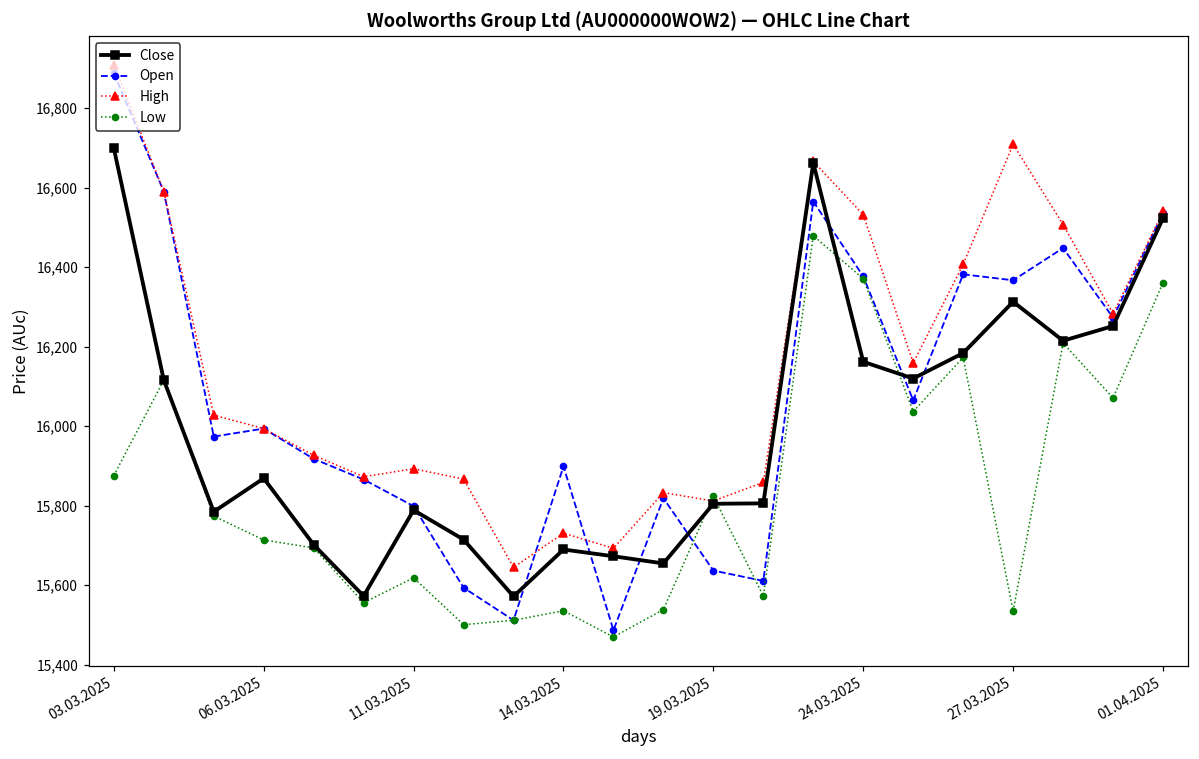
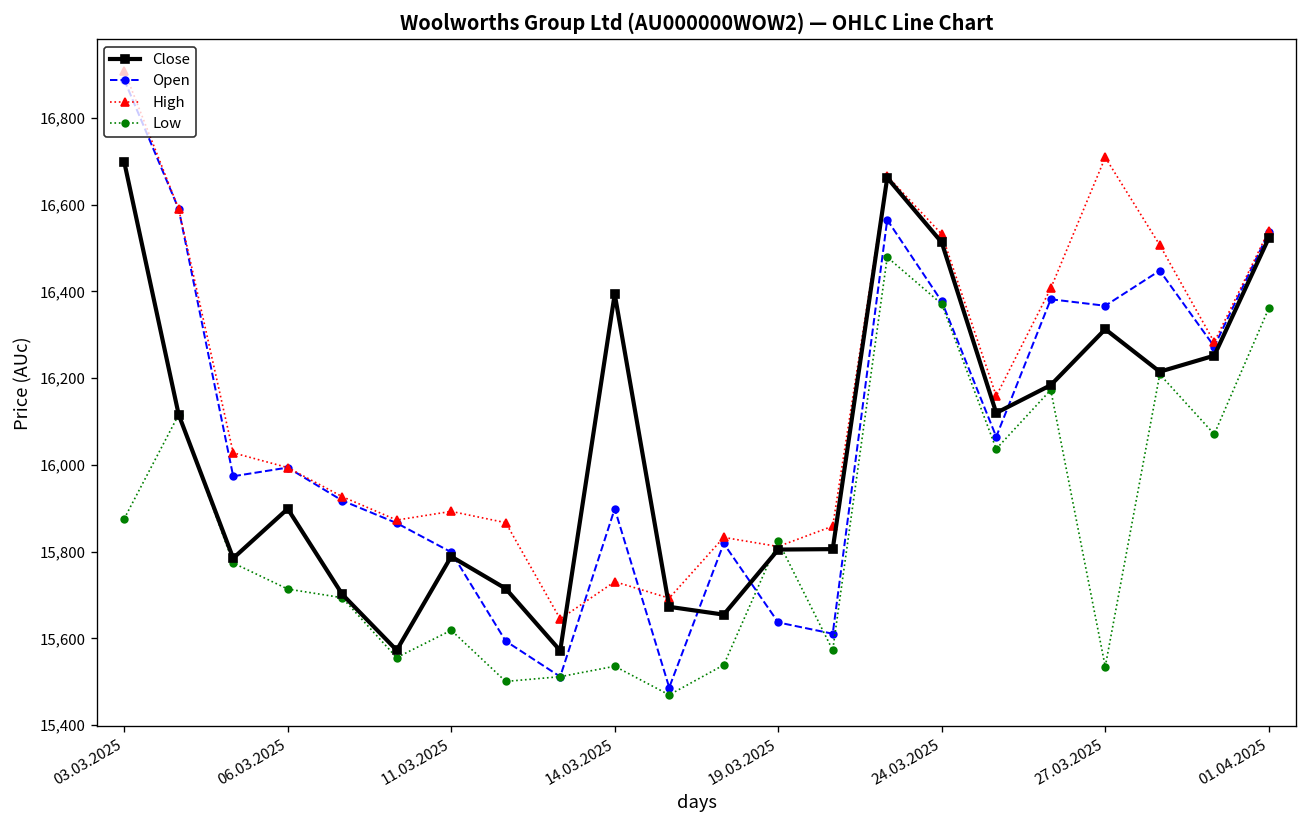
Close, 06.03.2025: 15,870 -> 15,900
Close, 14.03.2025: 15,690 -> 16,390
Close, 24.03.2025: 16,160 -> 16,510
